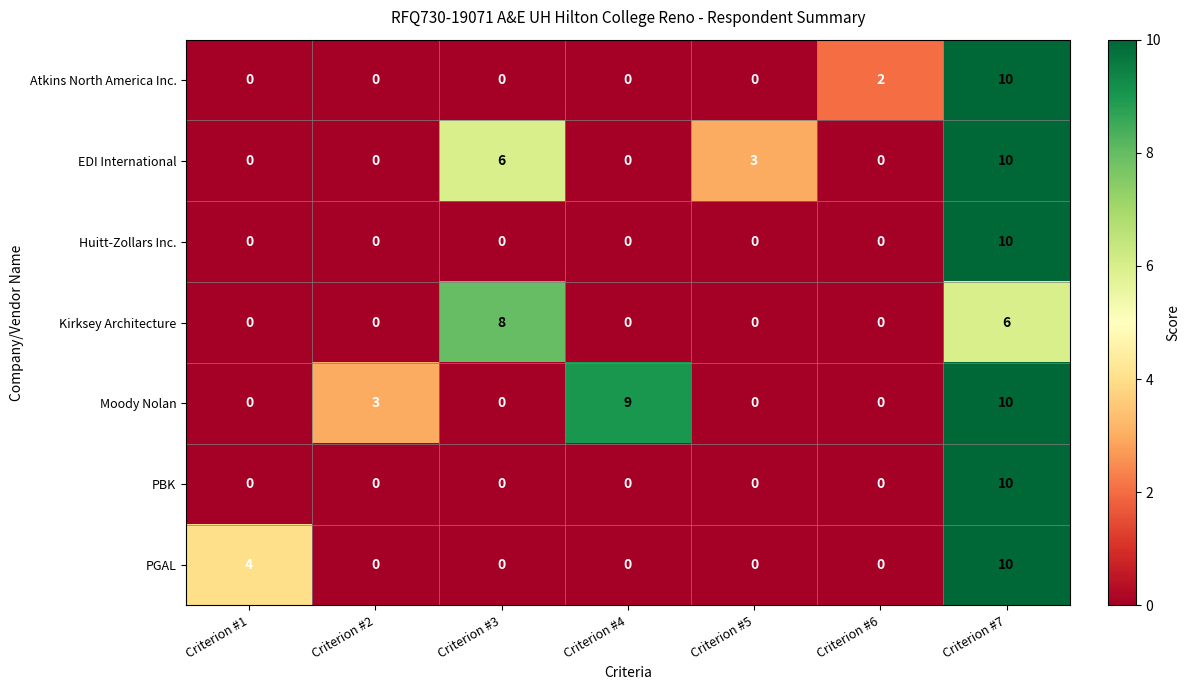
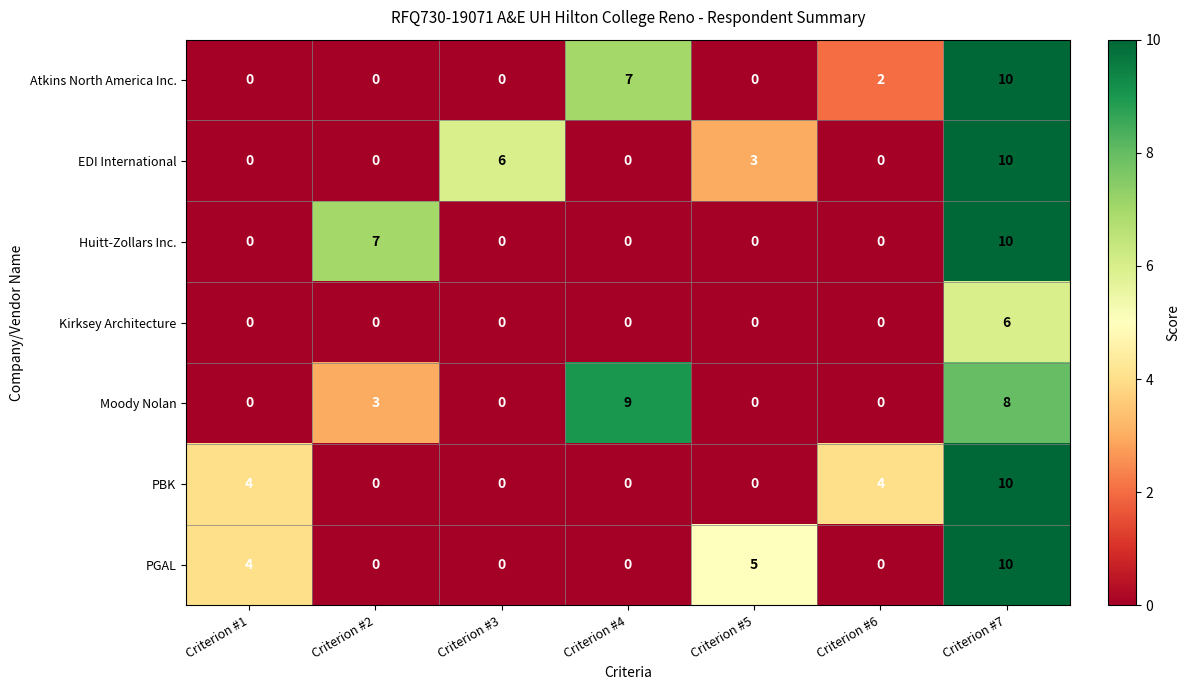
Atkins North America Inc., Criterion #4: 0 -> 7
Huitt-Zollars Inc., Criterion #2: 0 -> 7
Kirksey Architecture, Criterion #3: 8 -> 0
Moody Nolan, Criterion #7: 10 -> 8
PBK, Criterion #1: 0 -> 4
PBK, Criterion #6: 0 -> 4
PGAL, Criterion #5: 0 -> 5
